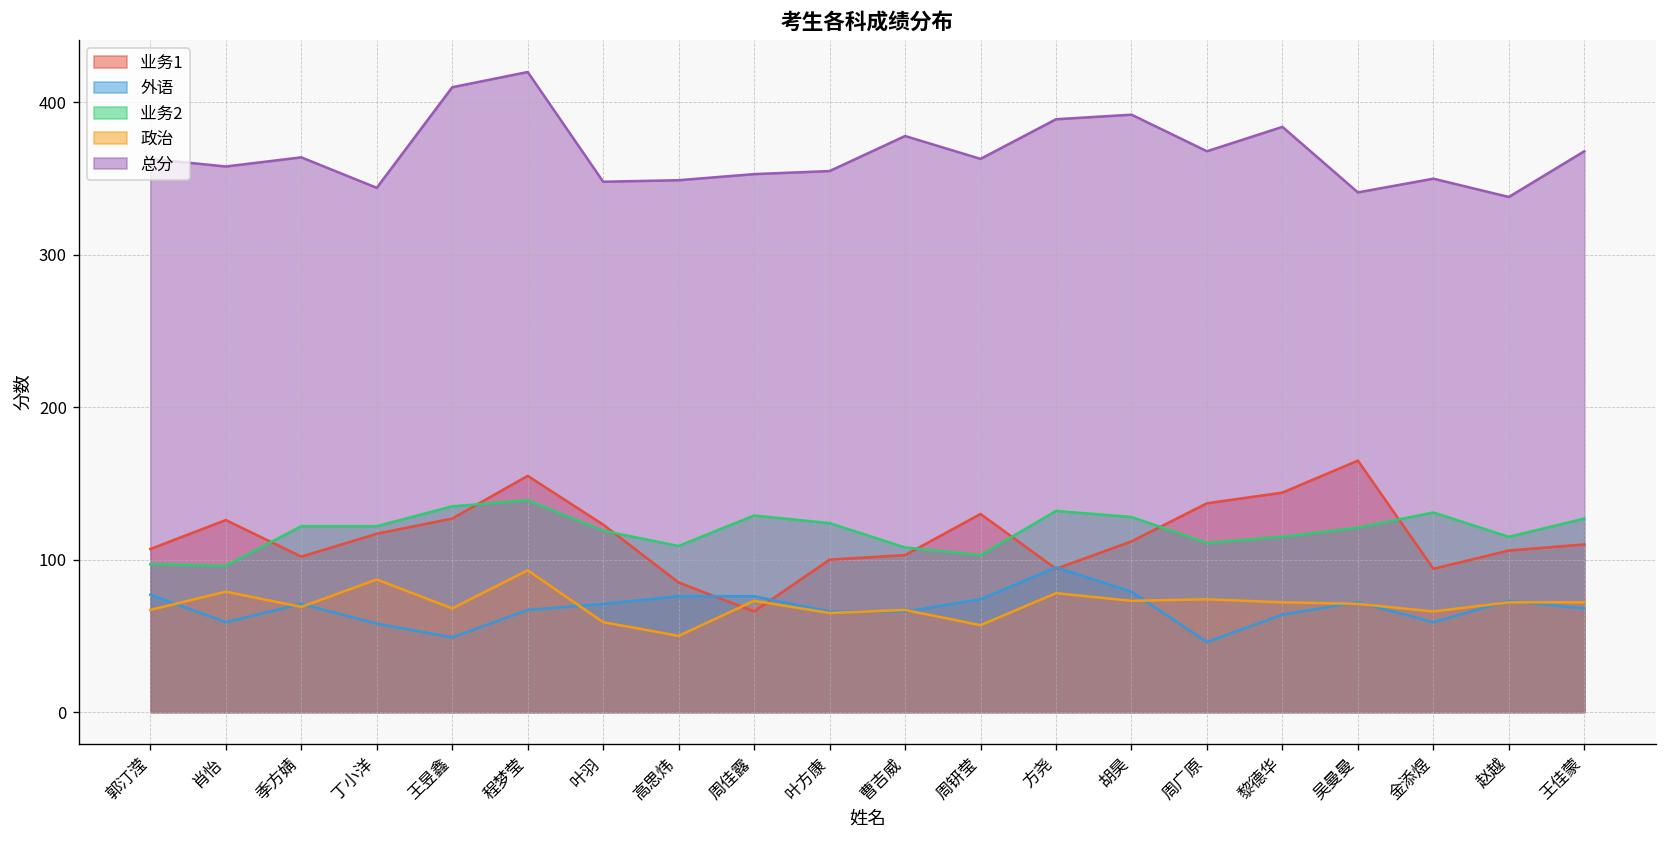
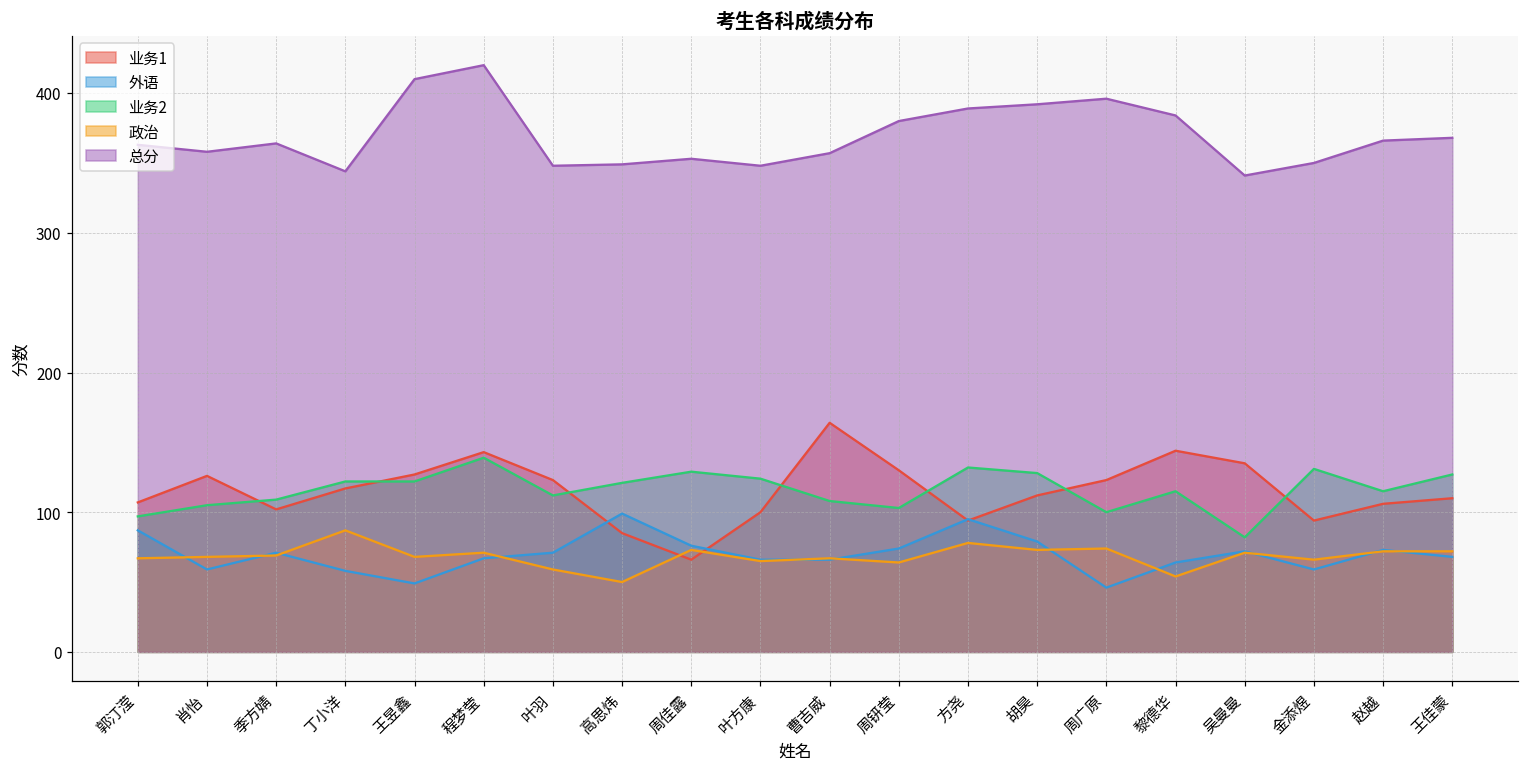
外语, 郭汀滢: 77 -> 87
业务2, 肖怡: 96 -> 105
政治, 肖怡: 79 -> 68
业务2, 季方婧: 122 -> 109
业务2, 王昱鑫: 135 -> 122
业务1, 程梦莹: 155 -> 143
政治, 程梦莹: 93 -> 71
业务2, 叶羽: 119 -> 112
外语, 高思炜: 76 -> 99
业务2, 高思炜: 109 -> 121
总分, 叶方康: 355 -> 348
业务1, 曹吉威: 103 -> 164
总分, 曹吉威: 378 -> 357
政治, 周钘莹: 57 -> 64
总分, 周钘莹: 363 -> 380
业务1, 周广原: 137 -> 123
业务2, 周广原: 111 -> 100
总分, 周广原: 368 -> 396
政治, 黎德华: 72 -> 54
业务1, 吴曼曼: 165 -> 135
业务2, 吴曼曼: 121 -> 82
总分, 赵越: 338 -> 366
